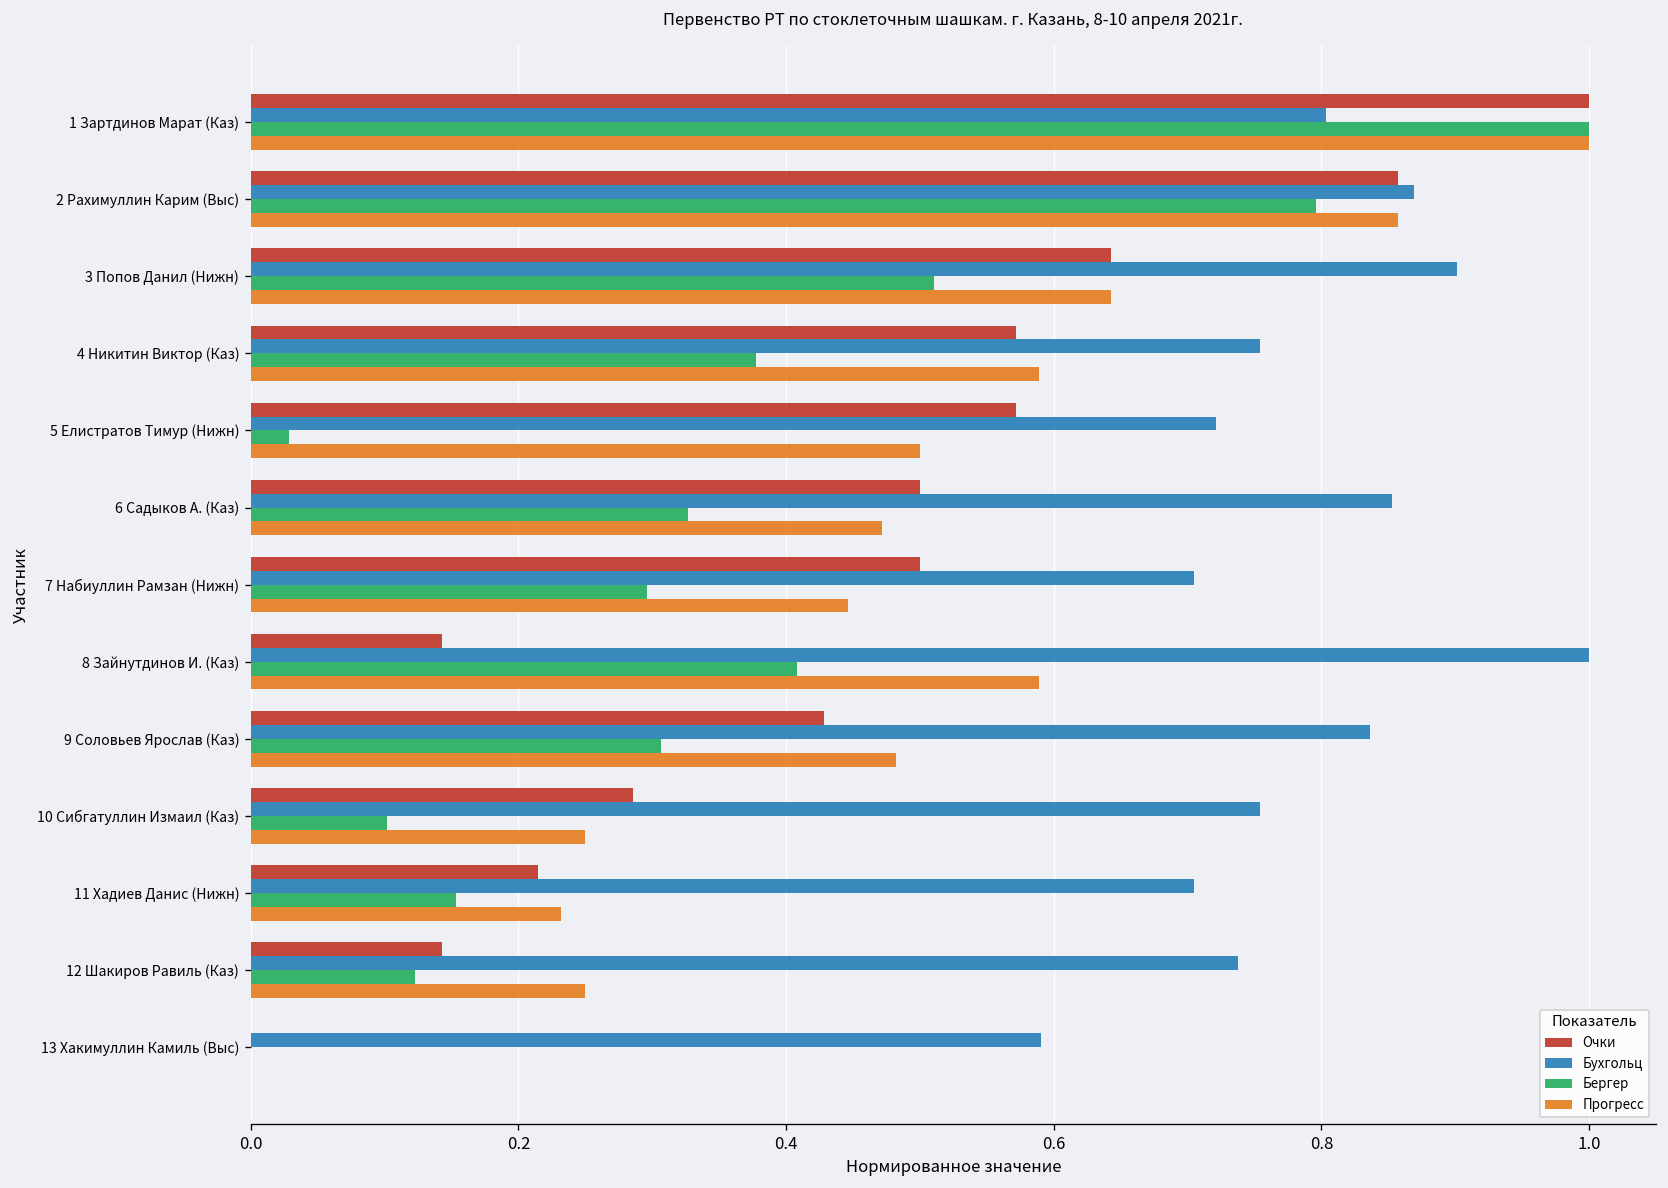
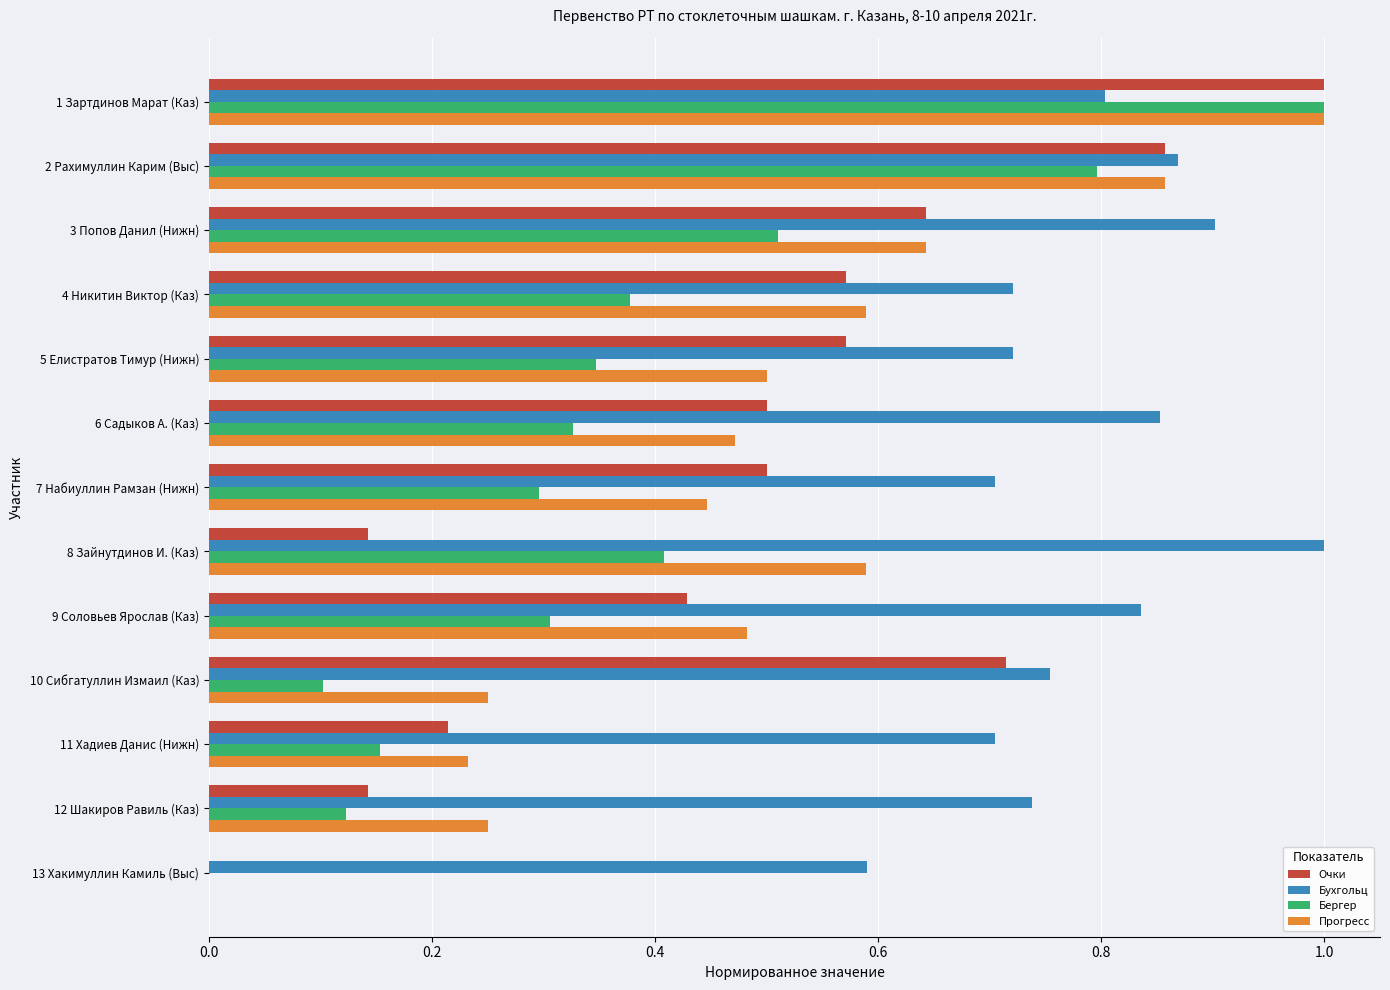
Бухгольц, 4 Никитин Виктор (Каз): 0.754 -> 0.721
Бергер, 5 Елистратов Тимур (Нижн): 0.029 -> 0.347
Очки, 10 Сибгатуллин Измаил (Каз): 0.286 -> 0.714
